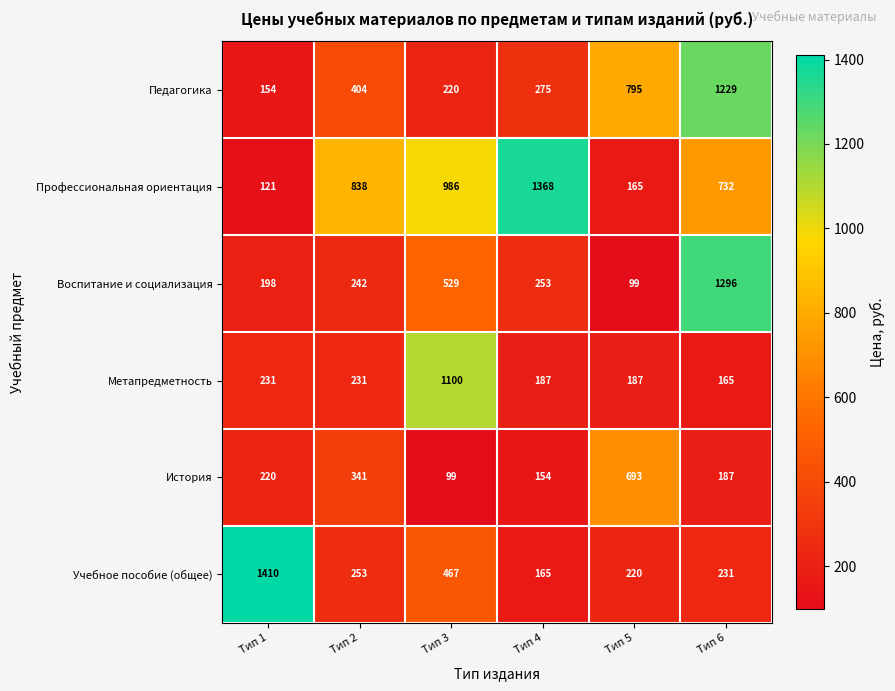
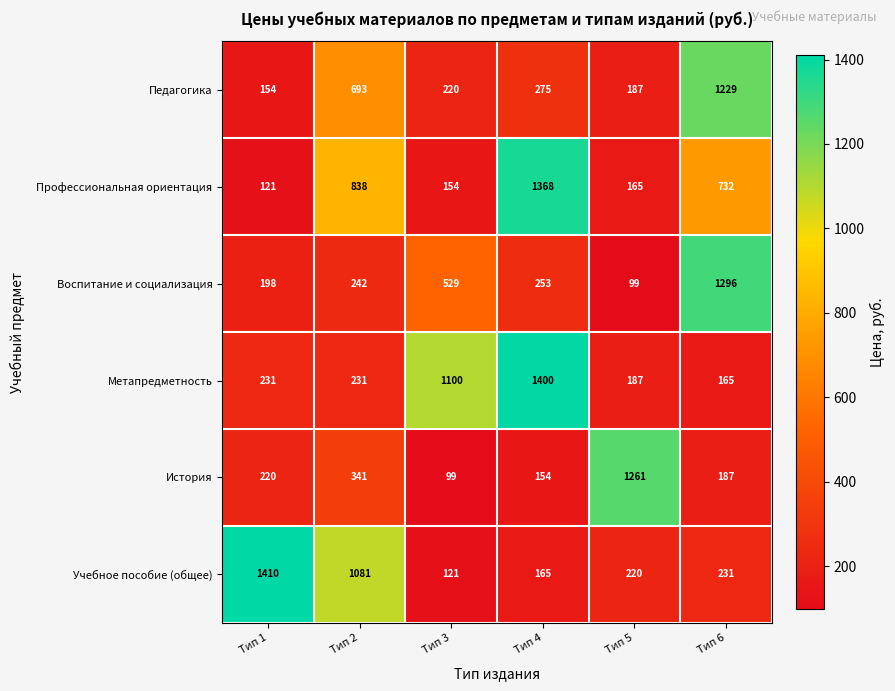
Педагогика, Тип 2: 404 -> 693
Педагогика, Тип 5: 795 -> 187
Профессиональная ориентация, Тип 3: 986 -> 154
Метапредметность, Тип 4: 187 -> 1400
История, Тип 5: 693 -> 1261
Учебное пособие (общее), Тип 2: 253 -> 1081
Учебное пособие (общее), Тип 3: 467 -> 121
